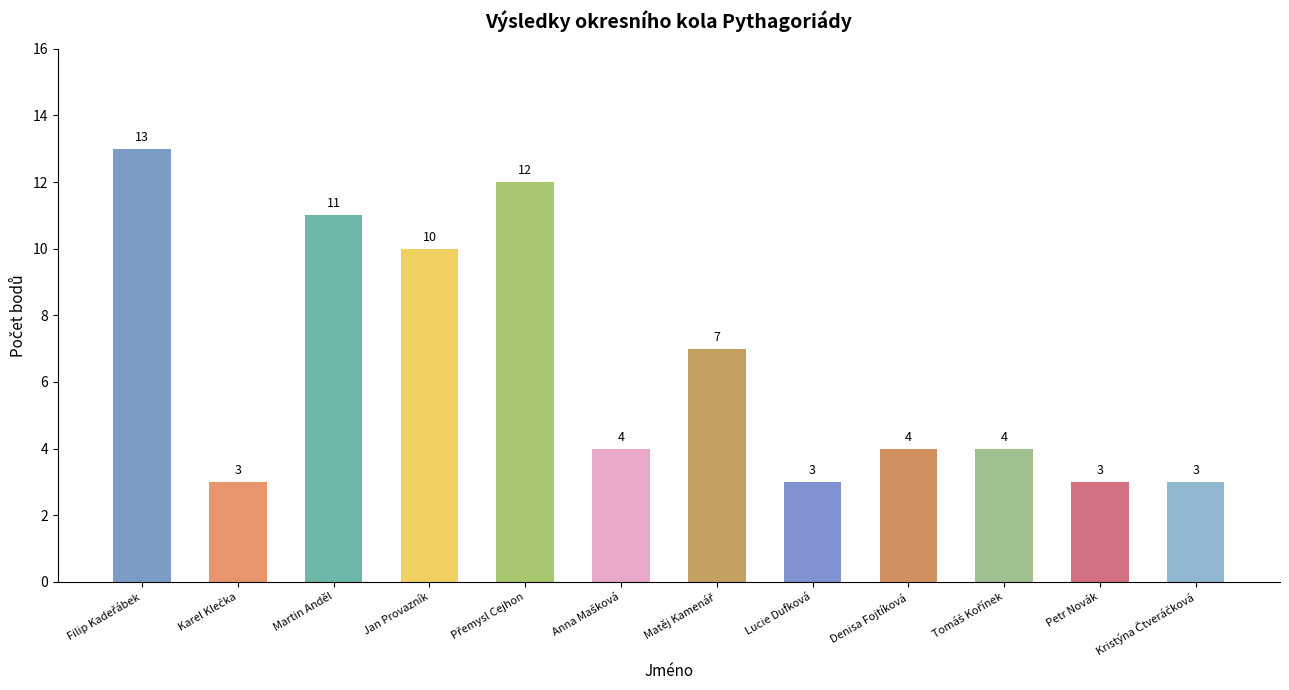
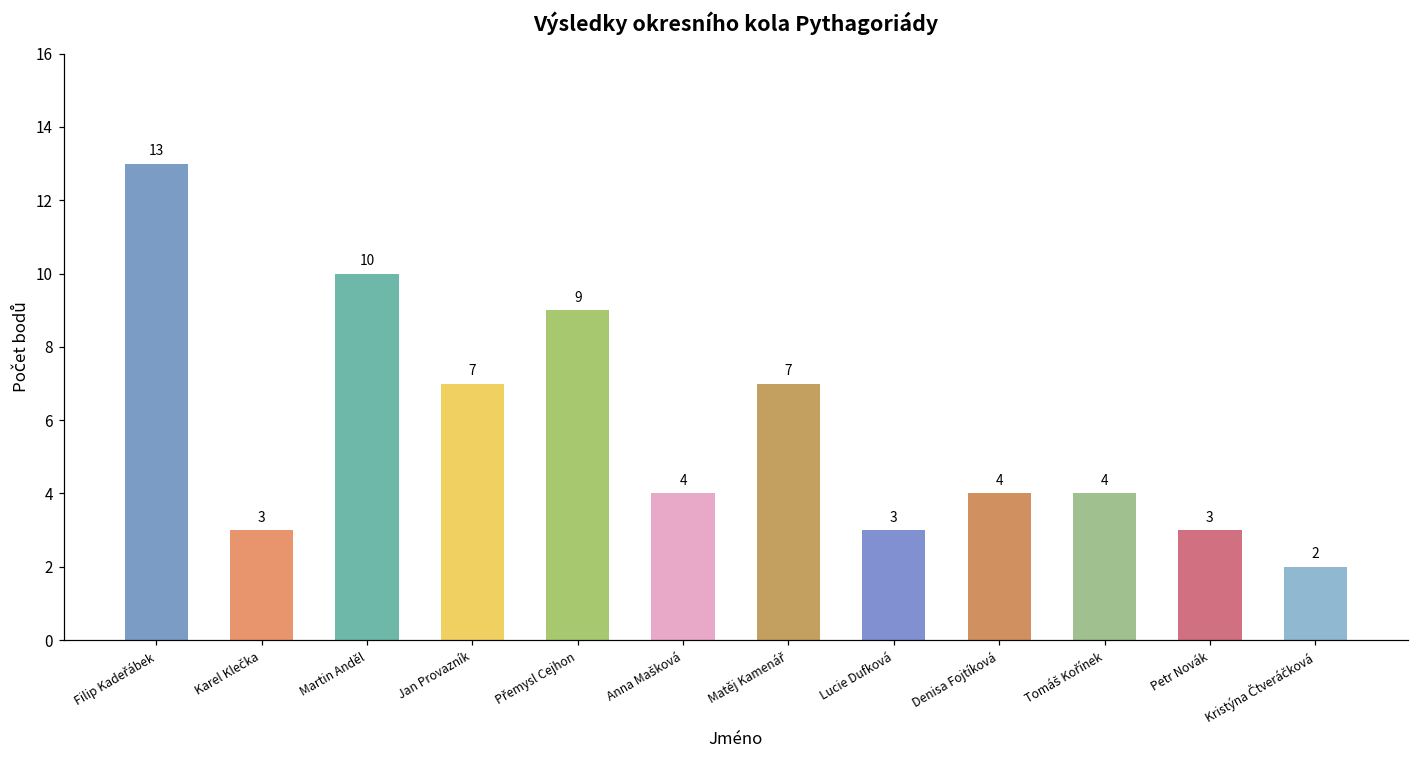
Martin Anděl: 11 -> 10
Jan Provazník: 10 -> 7
Přemysl Cejhon: 12 -> 9
Kristýna Čtveráčková: 3 -> 2
